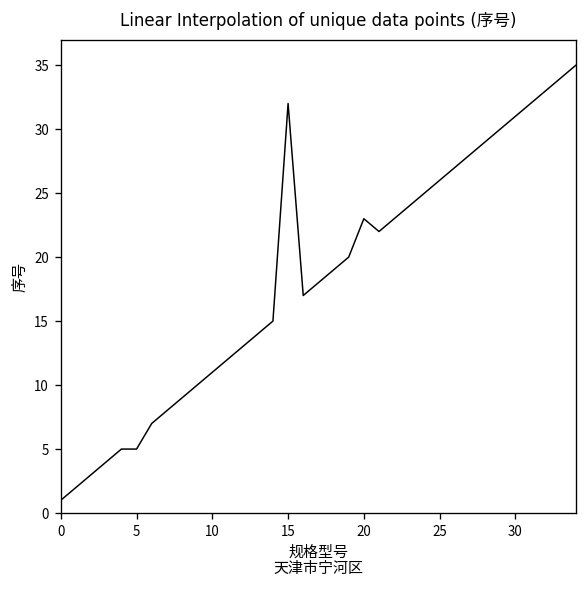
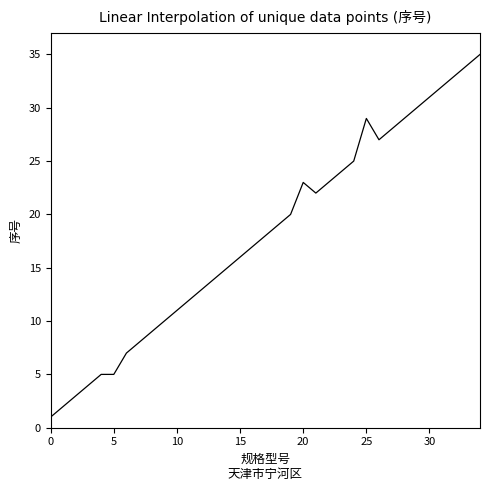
15: 32 -> 16
25: 26 -> 29
